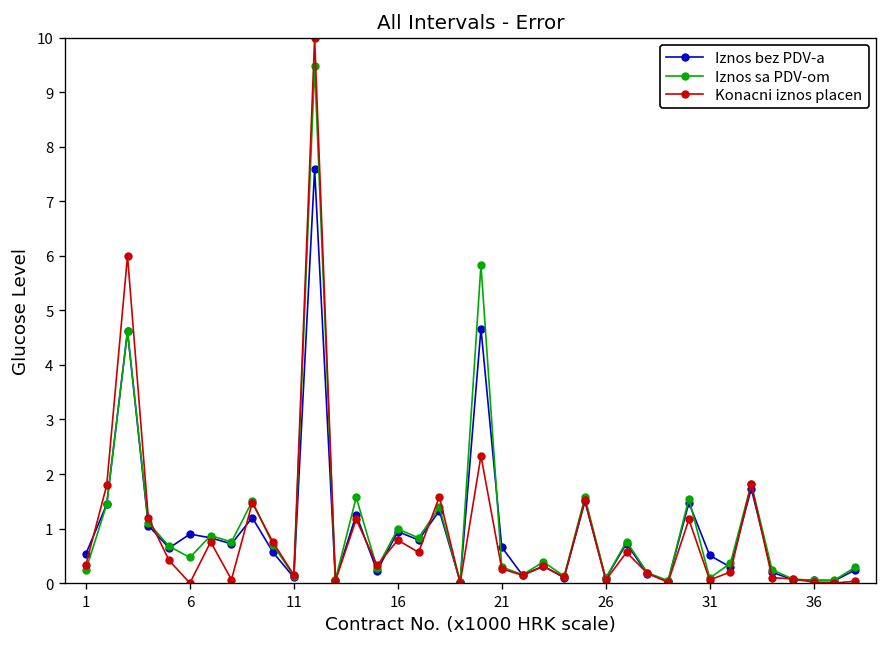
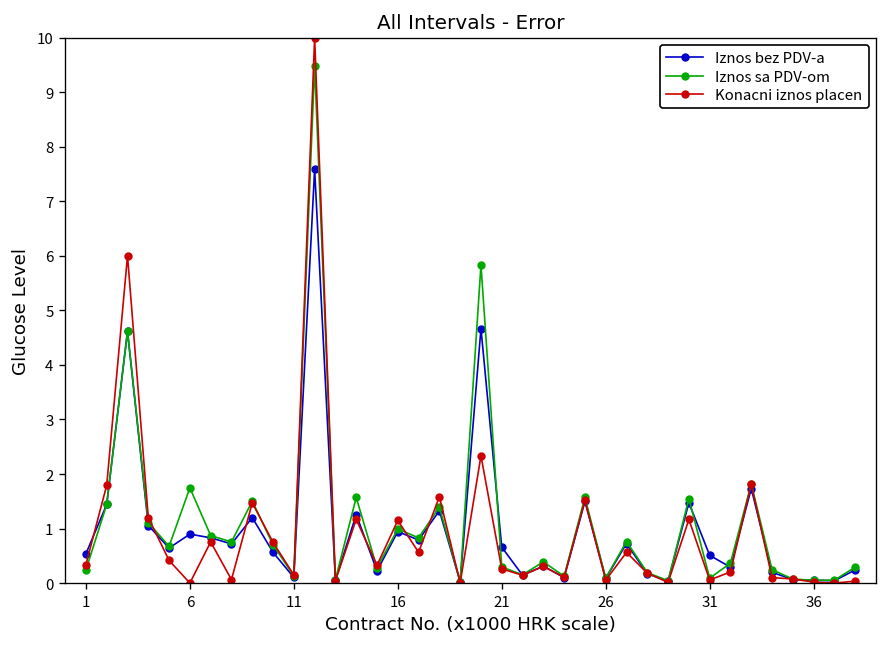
Iznos sa PDV-om, 6: 0.5 -> 1.7
Konacni iznos placen, 16: 0.8 -> 1.2
